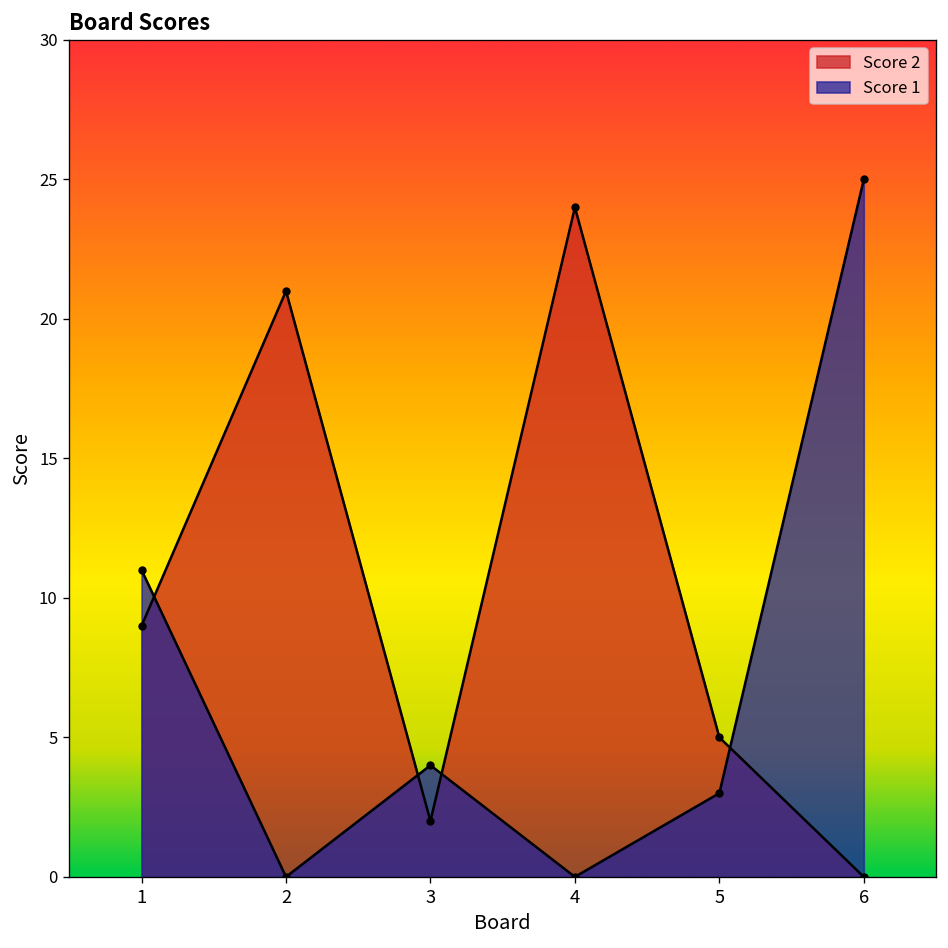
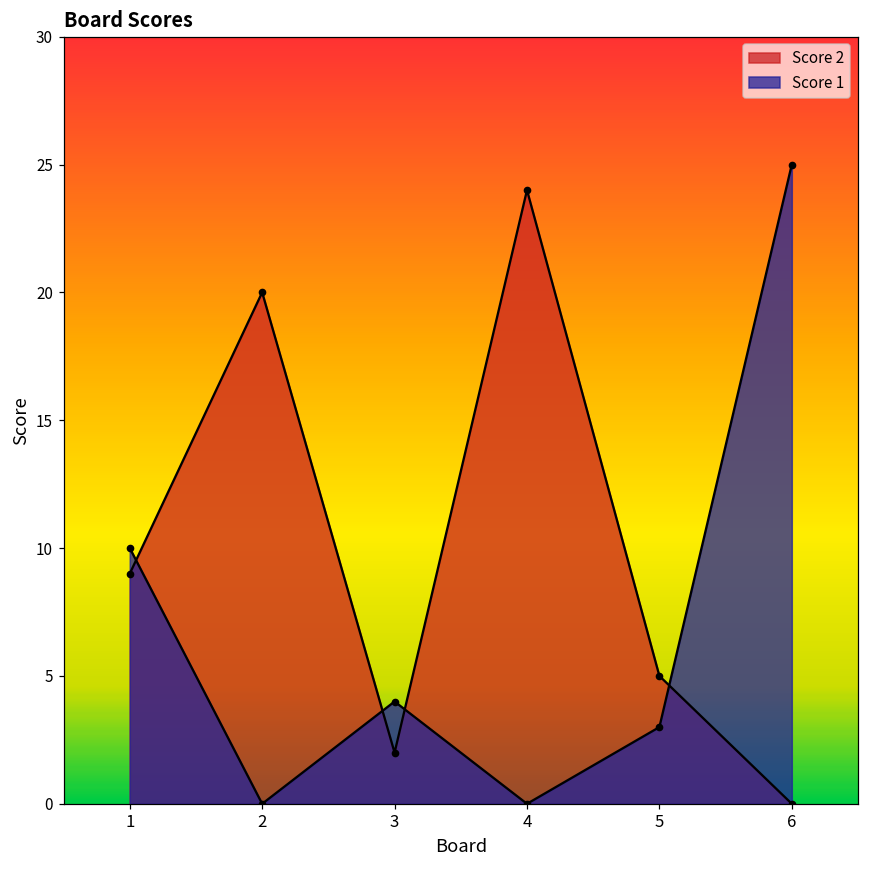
Score 1, 1: 11 -> 10
Score 2, 2: 21 -> 20
